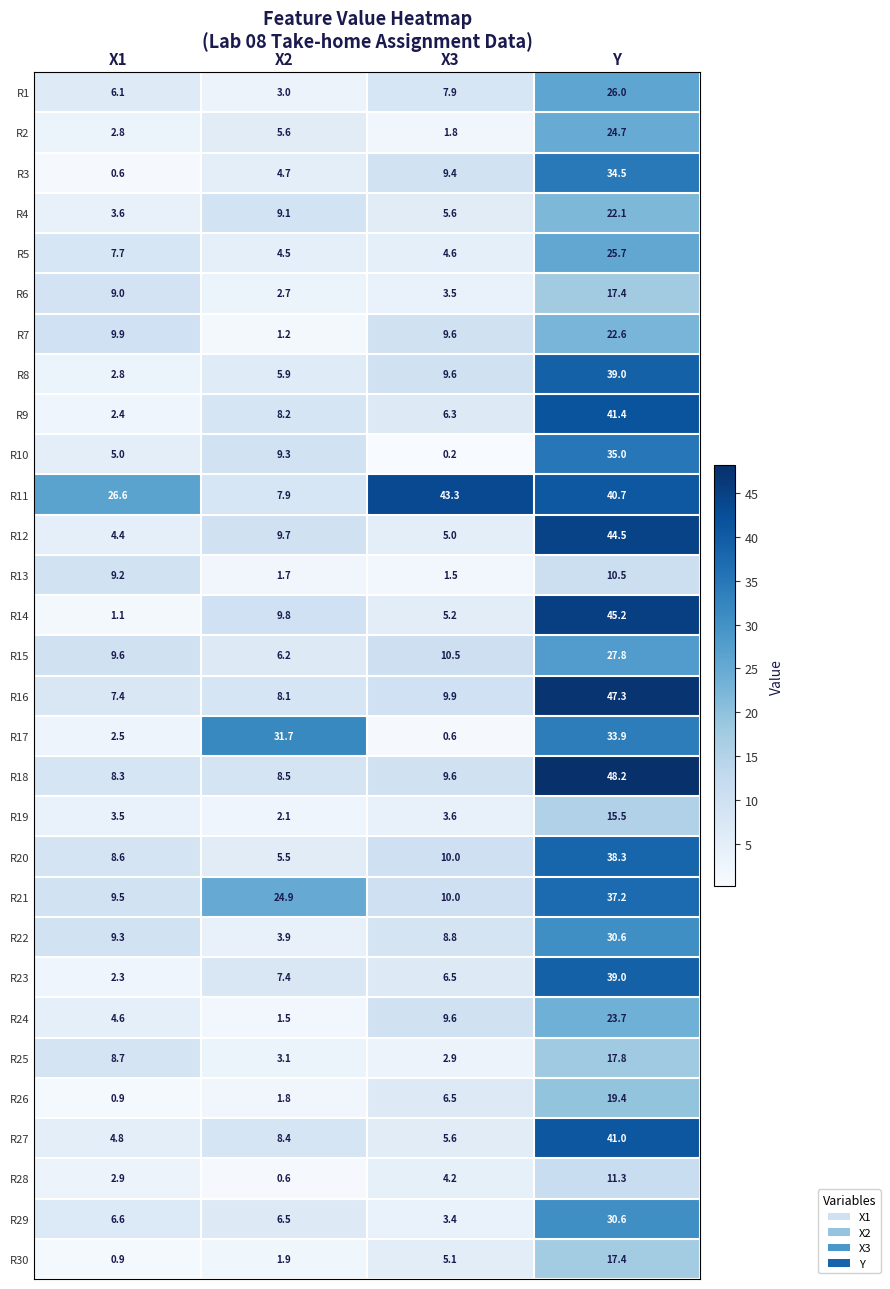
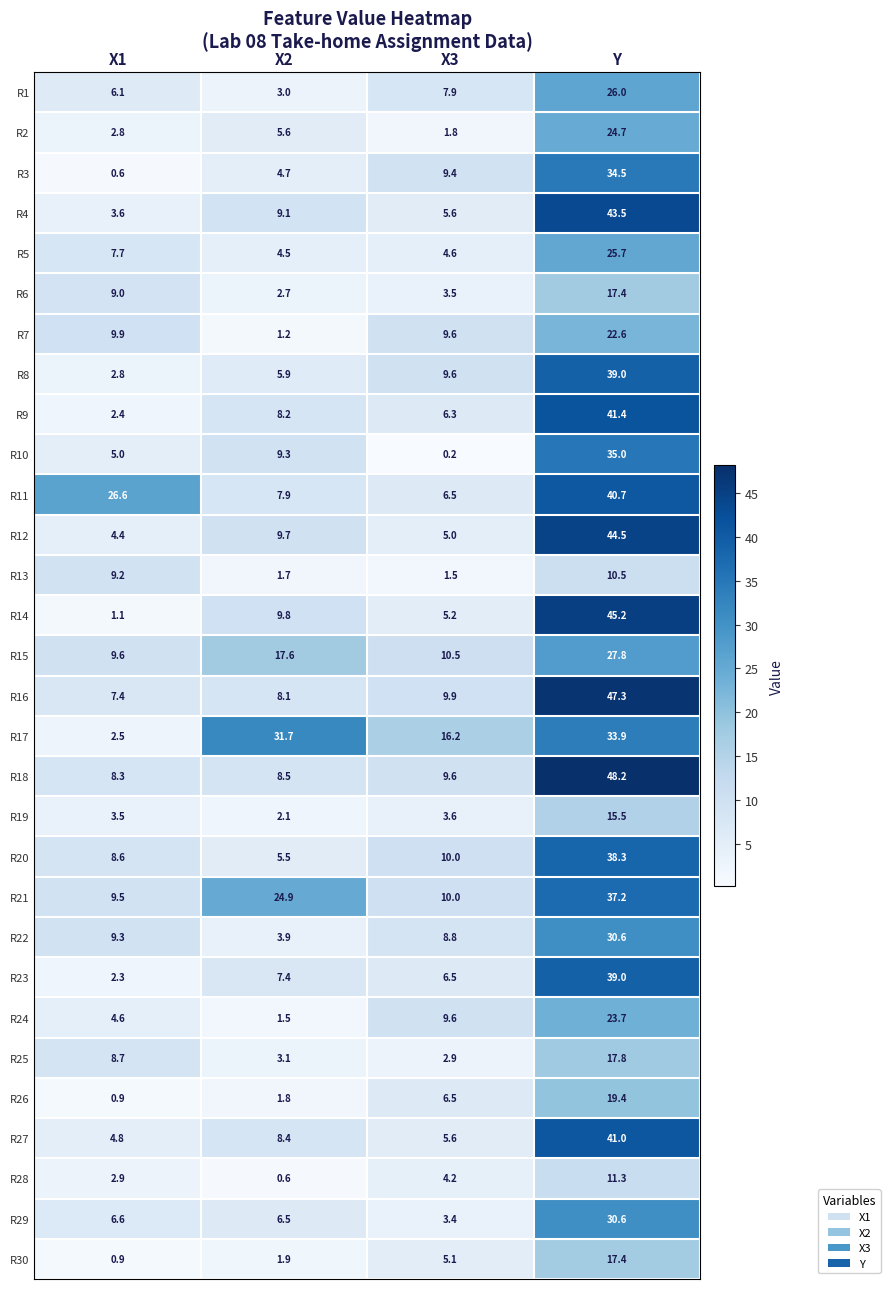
R4, Y: 22.1 -> 43.5
R11, X3: 43.3 -> 6.5
R15, X2: 6.2 -> 17.6
R17, X3: 0.6 -> 16.2
